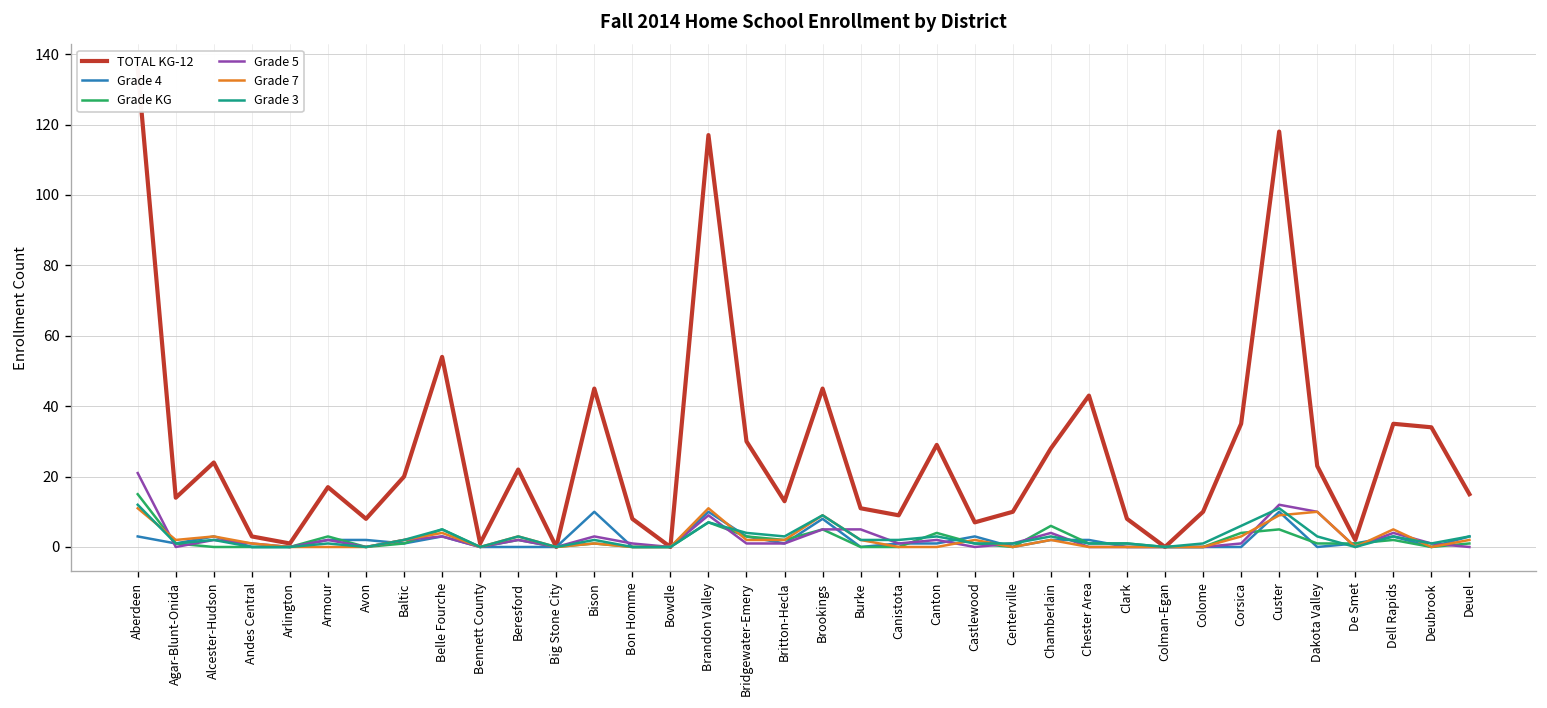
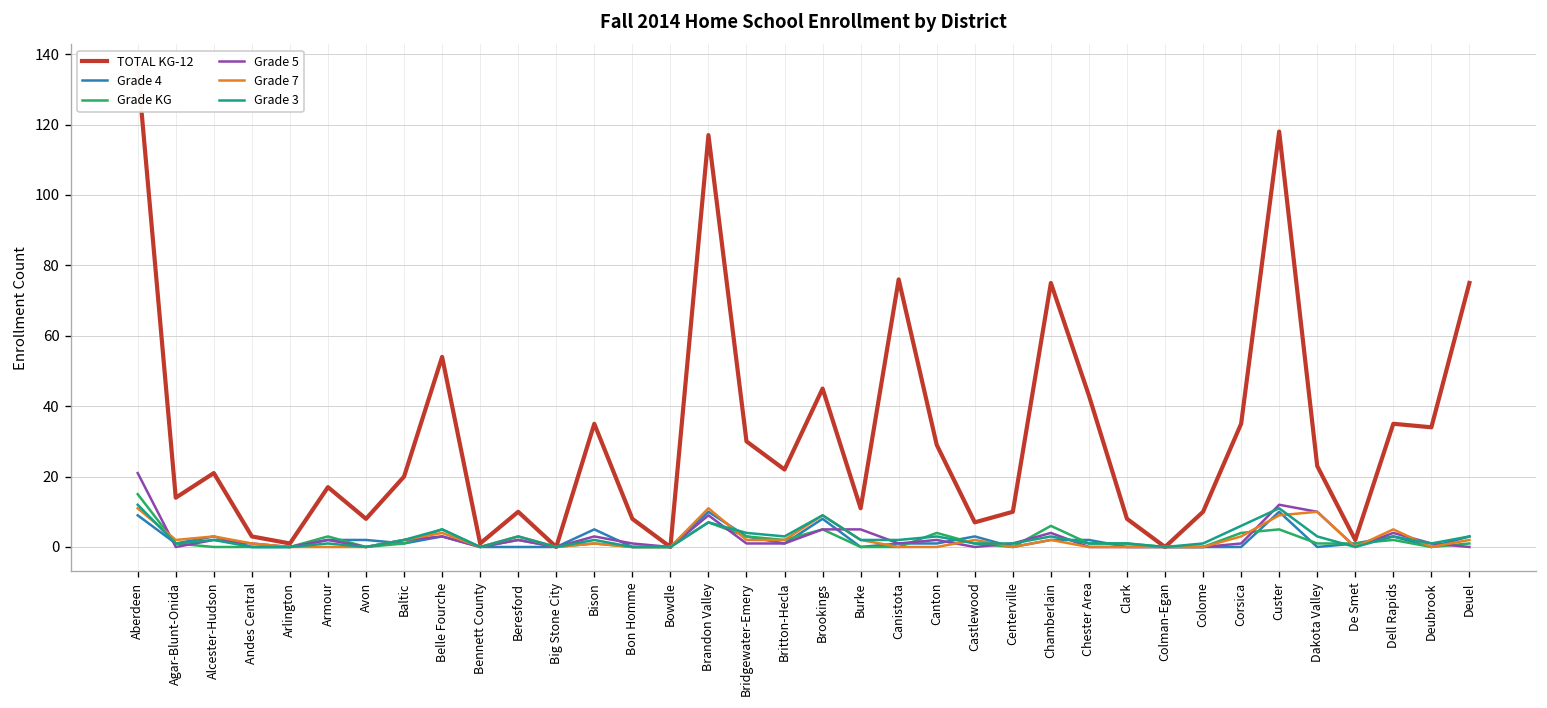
Grade 4, Aberdeen: 3 -> 9
TOTAL KG-12, Alcester-Hudson: 24 -> 21
TOTAL KG-12, Beresford: 22 -> 10
TOTAL KG-12, Bison: 45 -> 35
Grade 4, Bison: 10 -> 5
TOTAL KG-12, Britton-Hecla: 13 -> 22
TOTAL KG-12, Canistota: 9 -> 76
TOTAL KG-12, Chamberlain: 28 -> 75
TOTAL KG-12, Deuel: 15 -> 75
